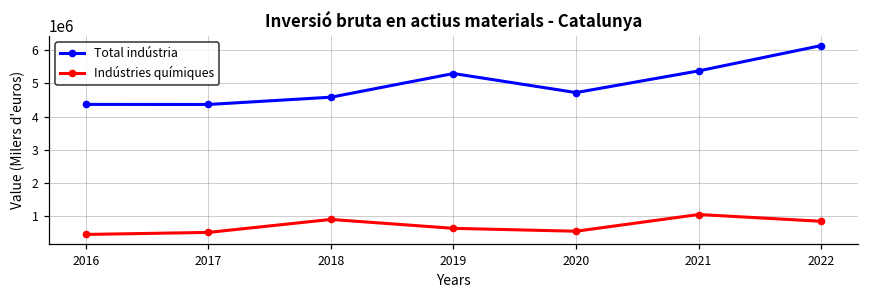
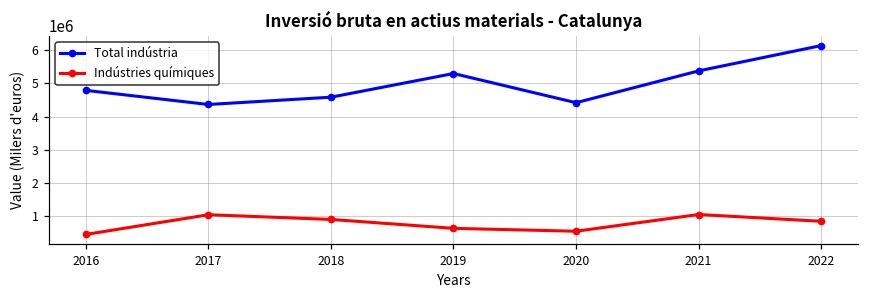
Total indústria, 2016: 4400000 -> 4800000
Indústries químiques, 2017: 500000 -> 1000000
Total indústria, 2020: 4700000 -> 4400000
